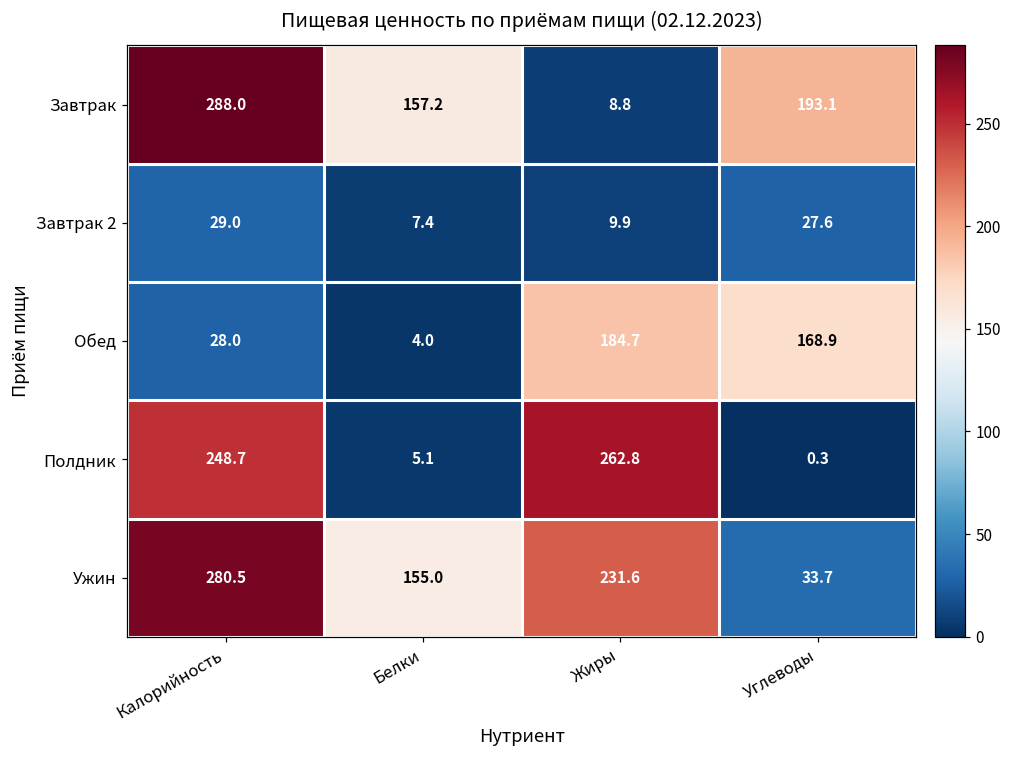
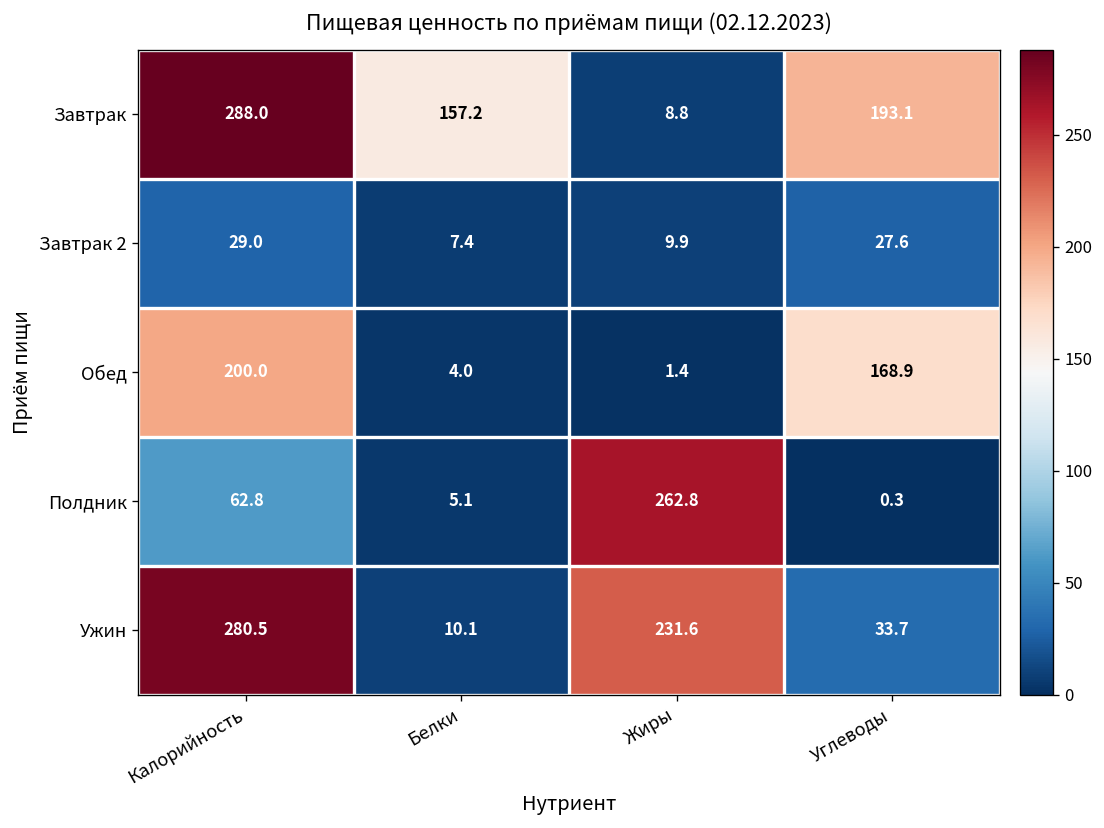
Обед, Калорийность: 28.0 -> 200.0
Обед, Жиры: 184.7 -> 1.4
Полдник, Калорийность: 248.7 -> 62.8
Ужин, Белки: 155.0 -> 10.1
